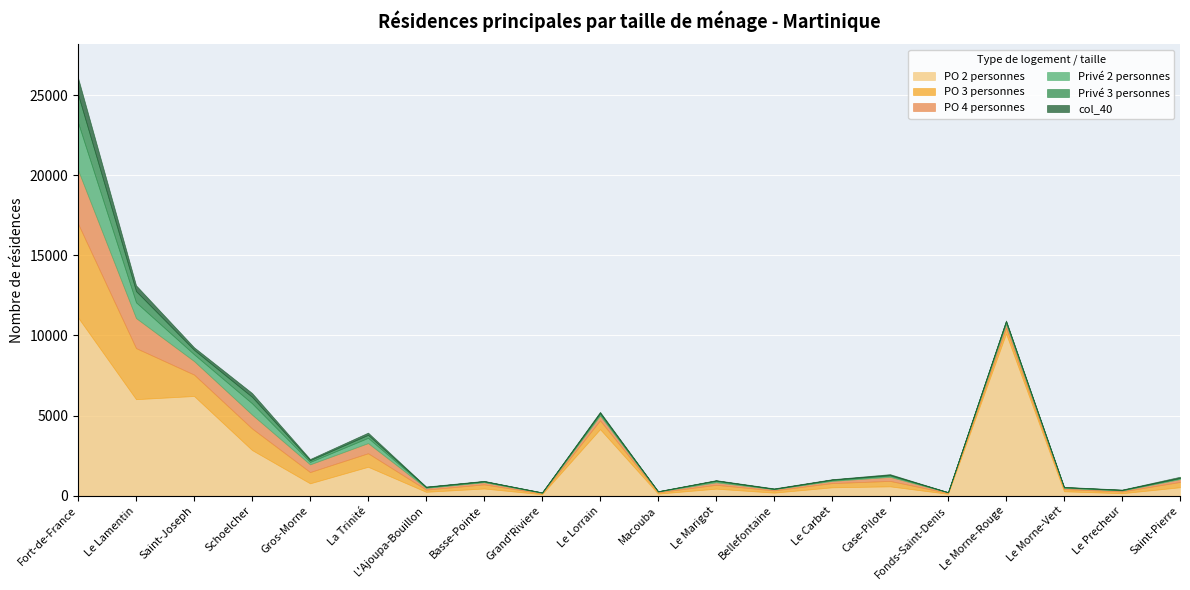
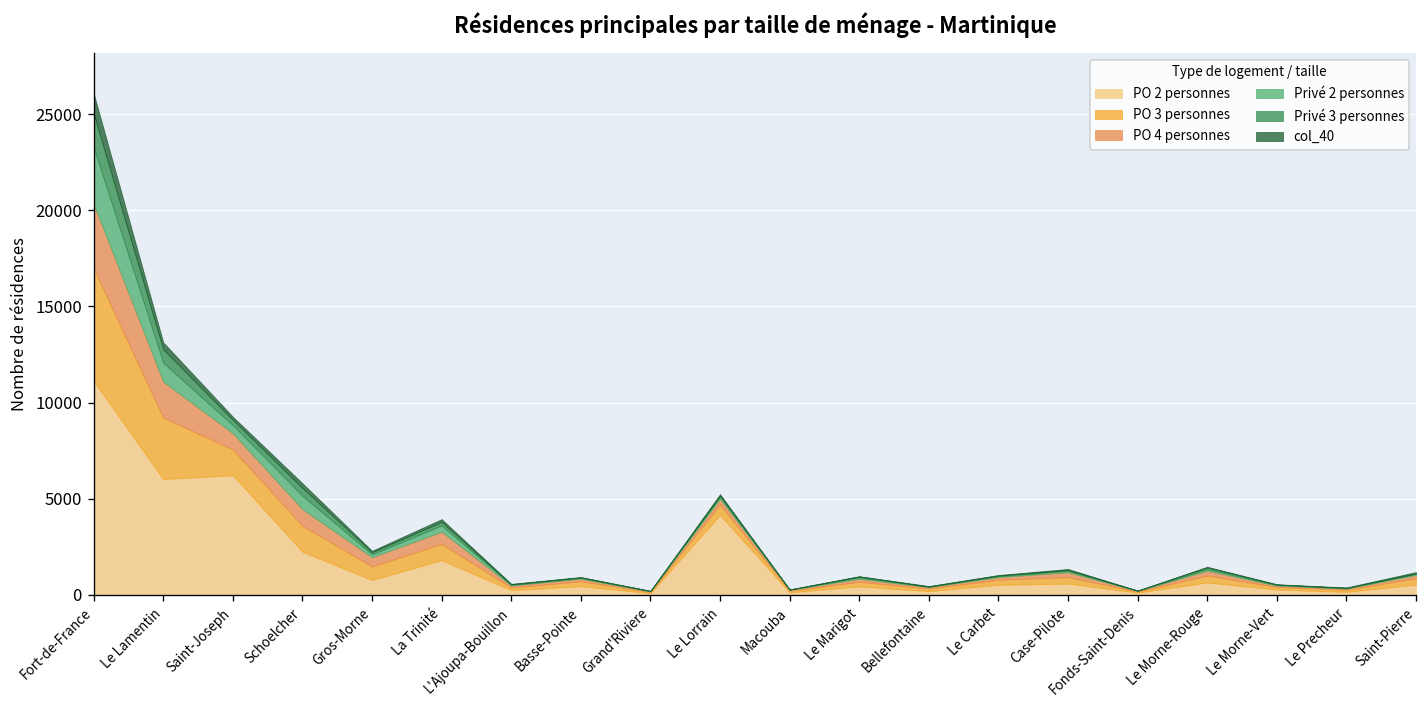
PO 2 personnes, Schoelcher: 2800 -> 2200
PO 2 personnes, Le Morne-Rouge: 10100 -> 600
